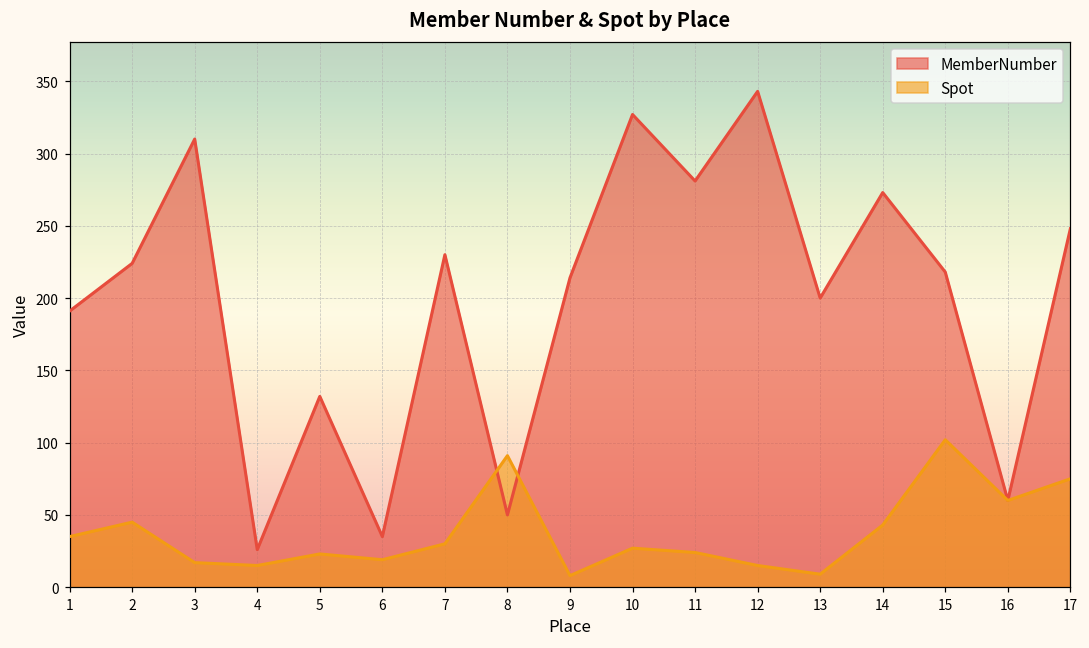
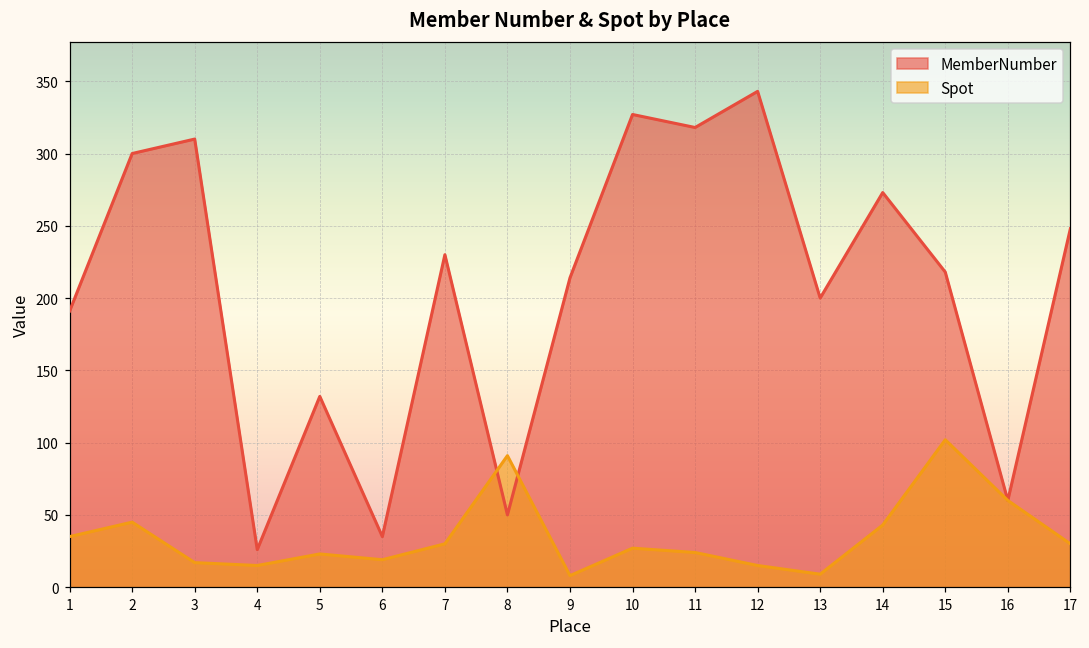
MemberNumber, 2: 224 -> 300
MemberNumber, 11: 281 -> 318
Spot, 17: 75 -> 30
